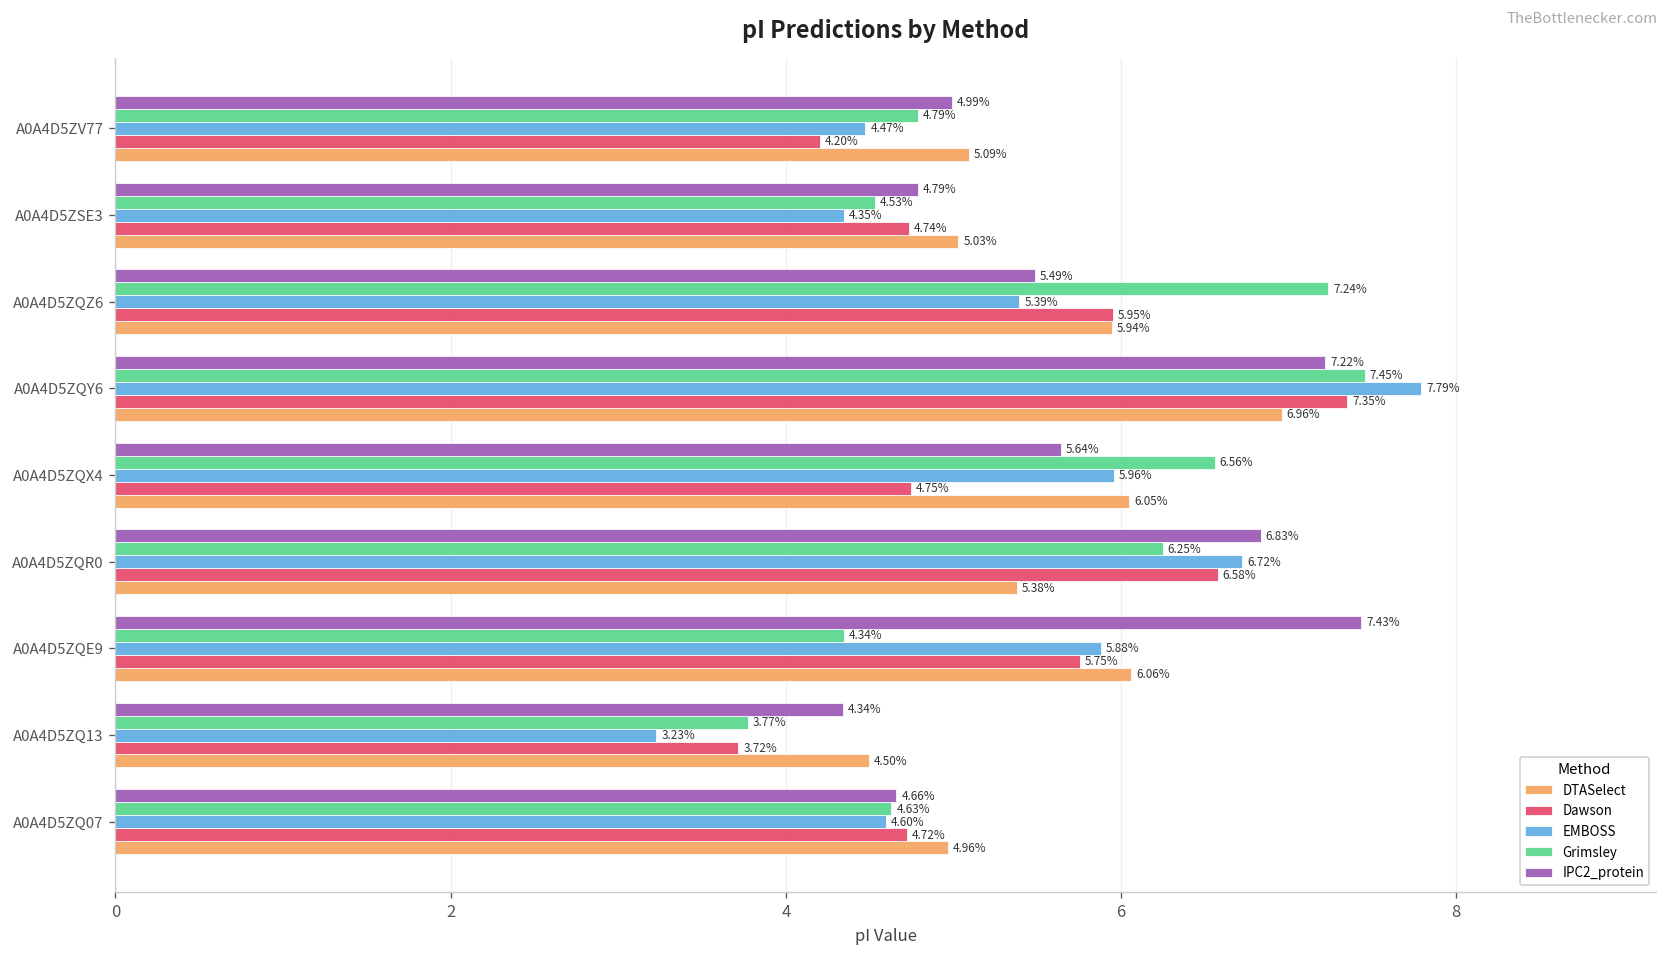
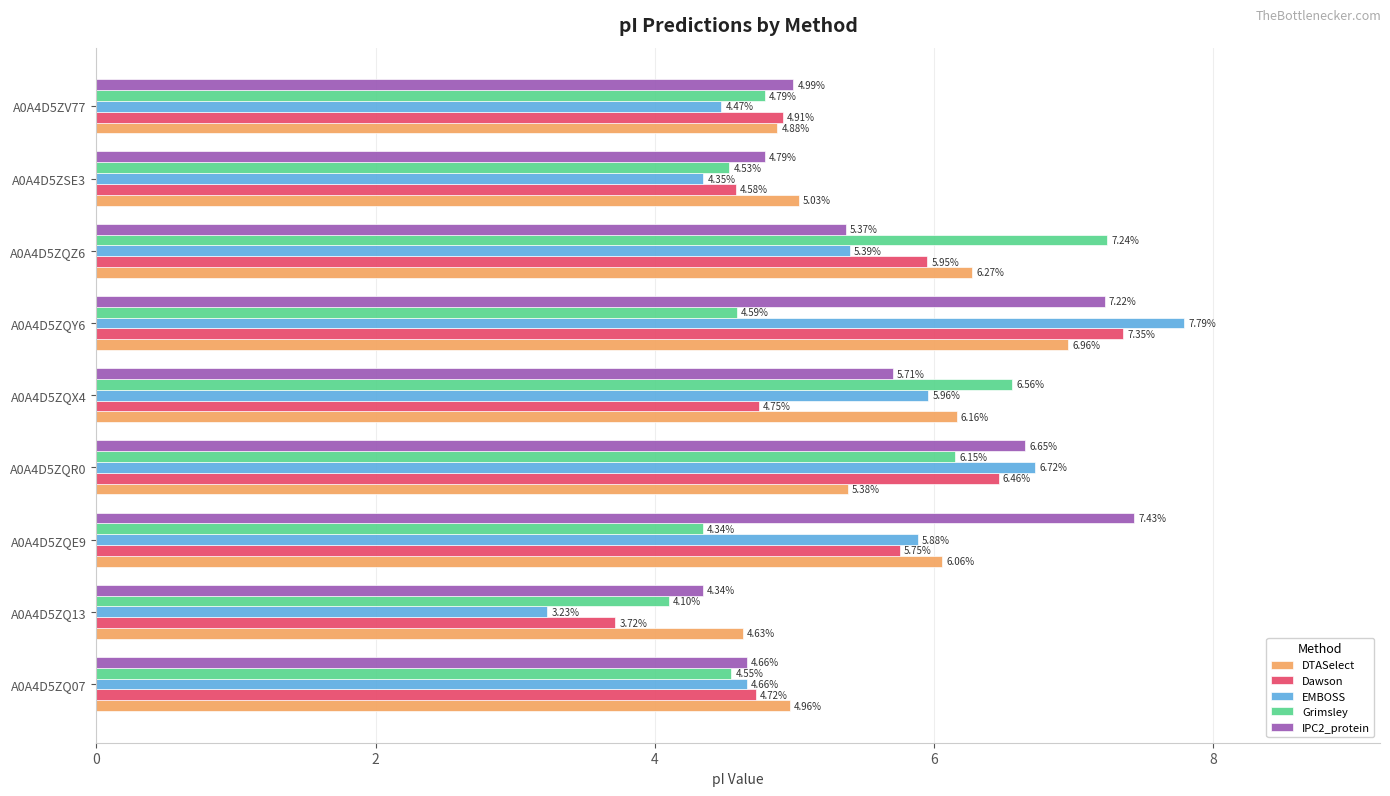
Dawson, A0A4D5ZV77: 4.20% -> 4.91%
DTASelect, A0A4D5ZV77: 5.09% -> 4.88%
Dawson, A0A4D5ZSE3: 4.74% -> 4.58%
IPC2_protein, A0A4D5ZQZ6: 5.49% -> 5.37%
DTASelect, A0A4D5ZQZ6: 5.94% -> 6.27%
Grimsley, A0A4D5ZQY6: 7.45% -> 4.59%
IPC2_protein, A0A4D5ZQX4: 5.64% -> 5.71%
DTASelect, A0A4D5ZQX4: 6.05% -> 6.16%
IPC2_protein, A0A4D5ZQR0: 6.83% -> 6.65%
Grimsley, A0A4D5ZQR0: 6.25% -> 6.15%
Dawson, A0A4D5ZQR0: 6.58% -> 6.46%
Grimsley, A0A4D5ZQ13: 3.77% -> 4.10%
DTASelect, A0A4D5ZQ13: 4.50% -> 4.63%
Grimsley, A0A4D5ZQ07: 4.63% -> 4.55%
EMBOSS, A0A4D5ZQ07: 4.60% -> 4.66%
